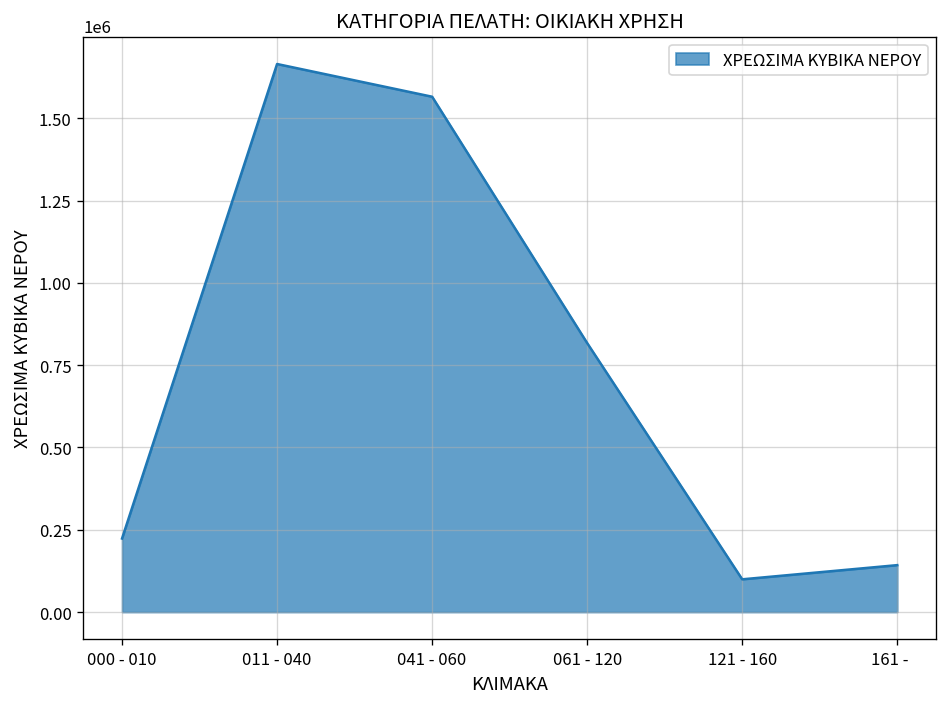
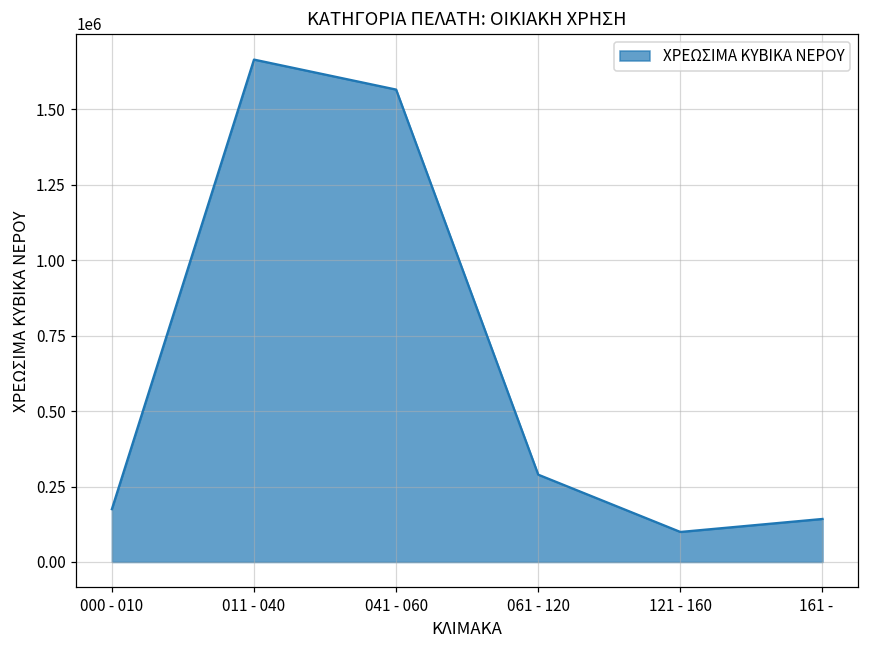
000 - 010: 220000 -> 170000
061 - 120: 820000 -> 290000
